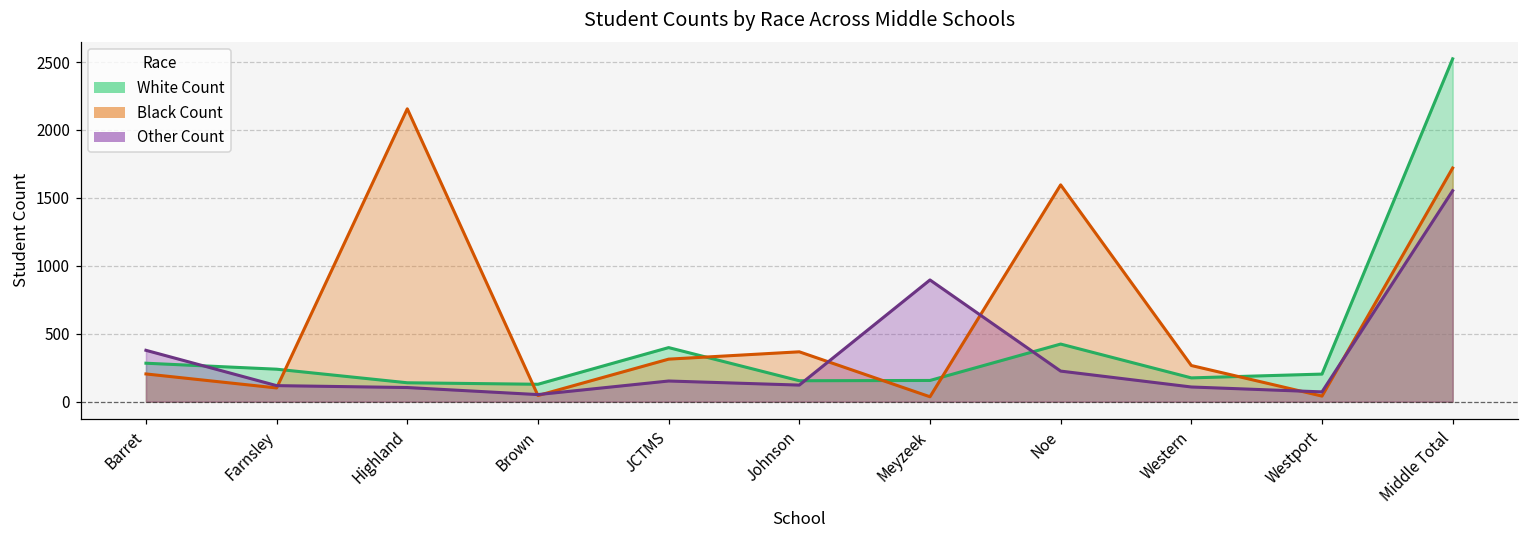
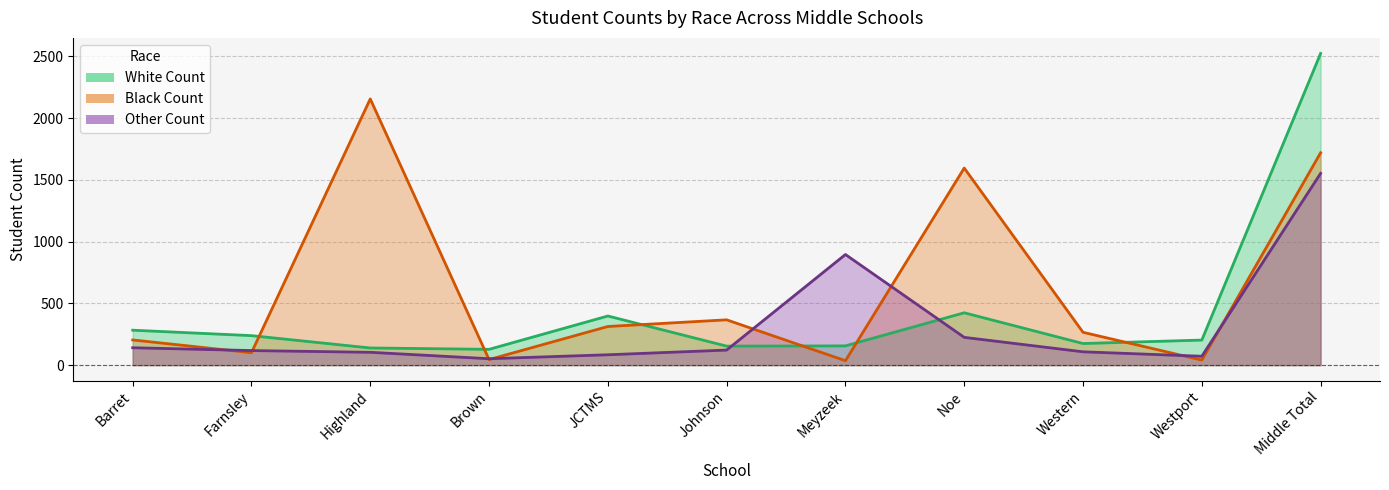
Other Count, Barret: 380 -> 140
Other Count, JCTMS: 150 -> 80
